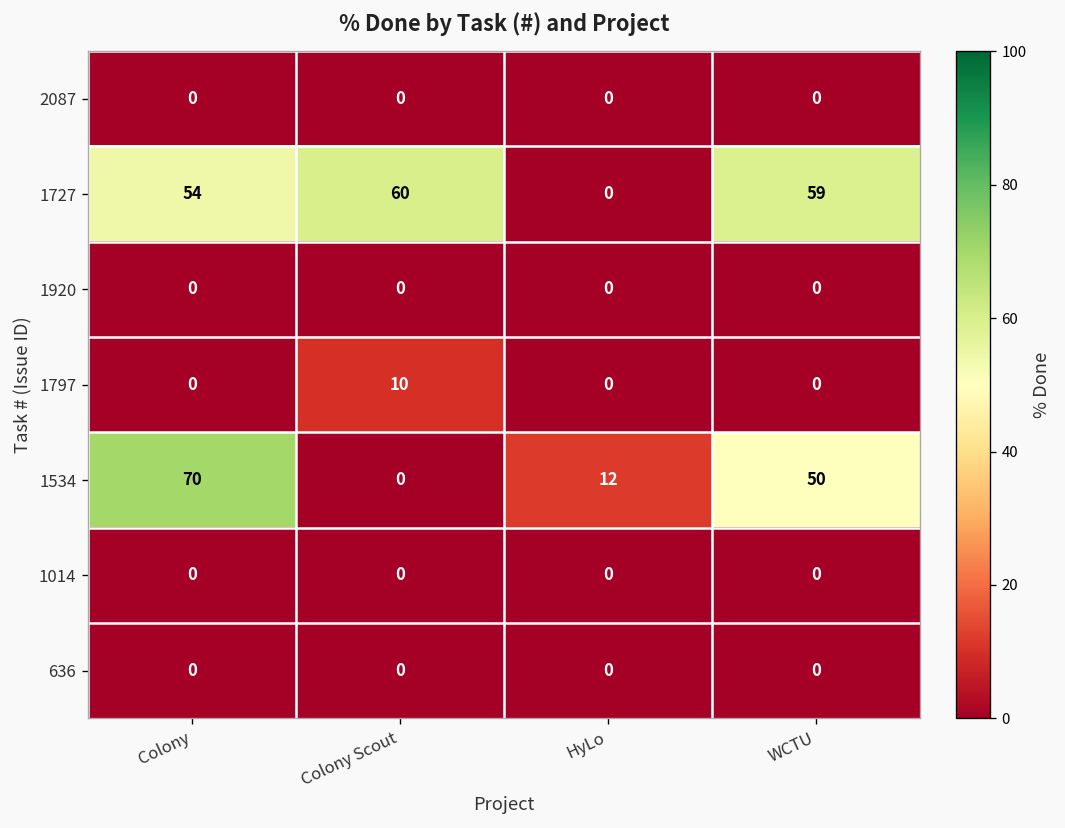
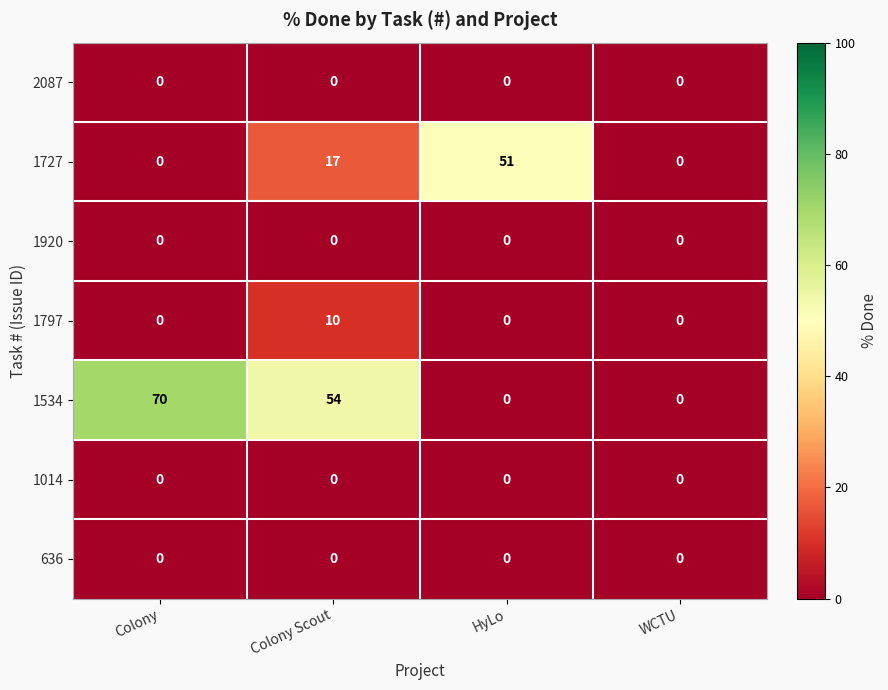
1727, Colony: 54 -> 0
1727, Colony Scout: 60 -> 17
1727, HyLo: 0 -> 51
1727, WCTU: 59 -> 0
1534, Colony Scout: 0 -> 54
1534, HyLo: 12 -> 0
1534, WCTU: 50 -> 0
